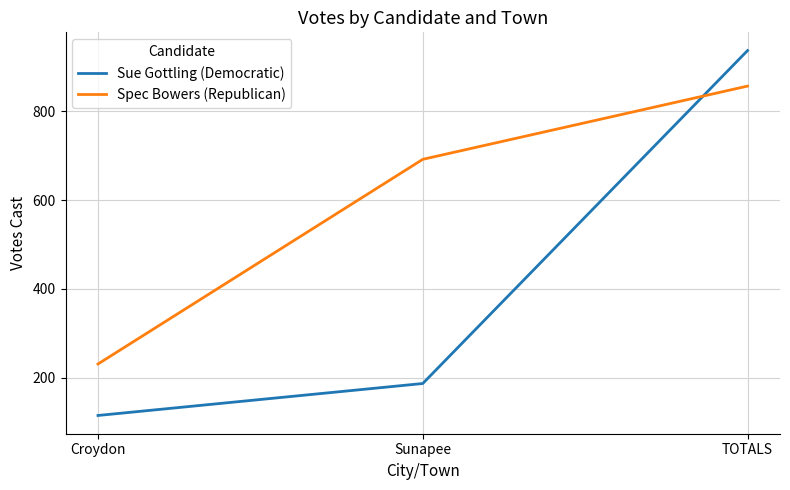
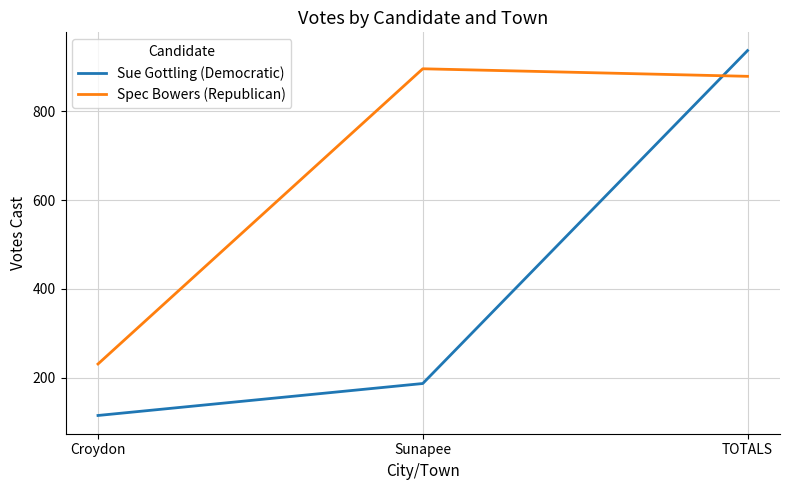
Spec Bowers (Republican), Sunapee: 690 -> 900
Spec Bowers (Republican), TOTALS: 860 -> 880
